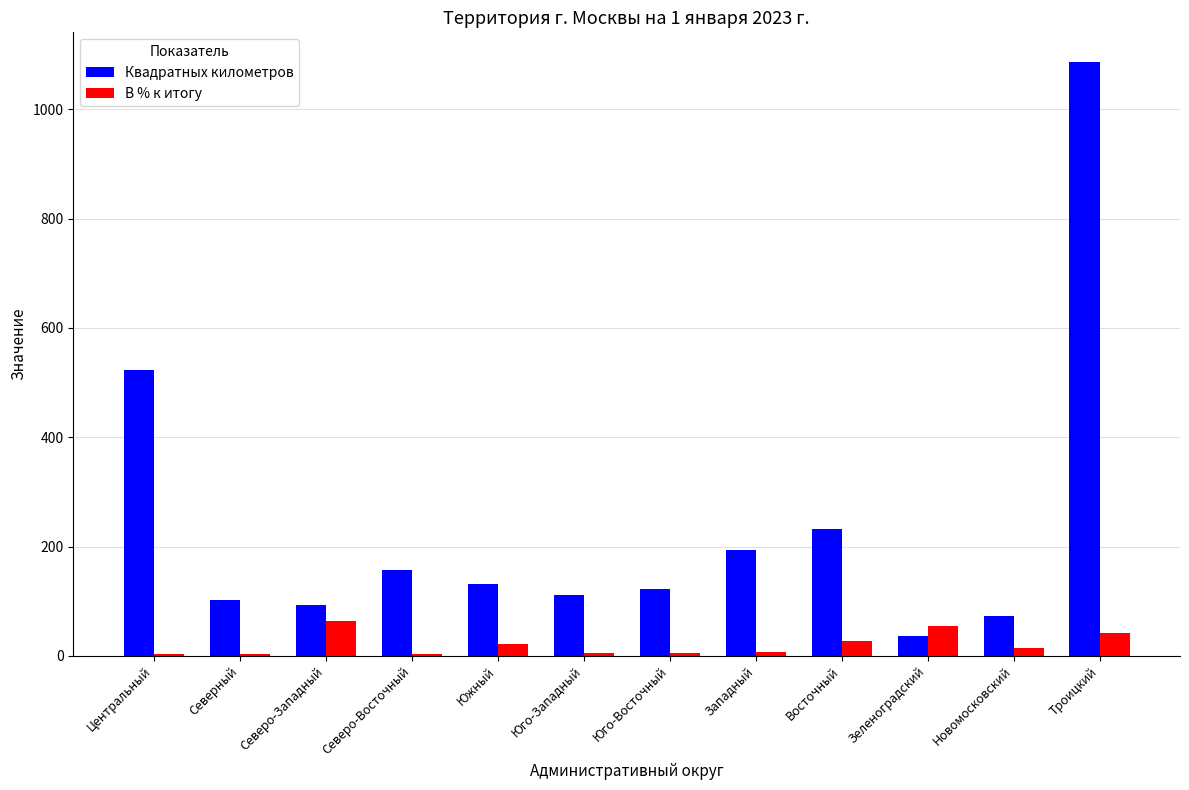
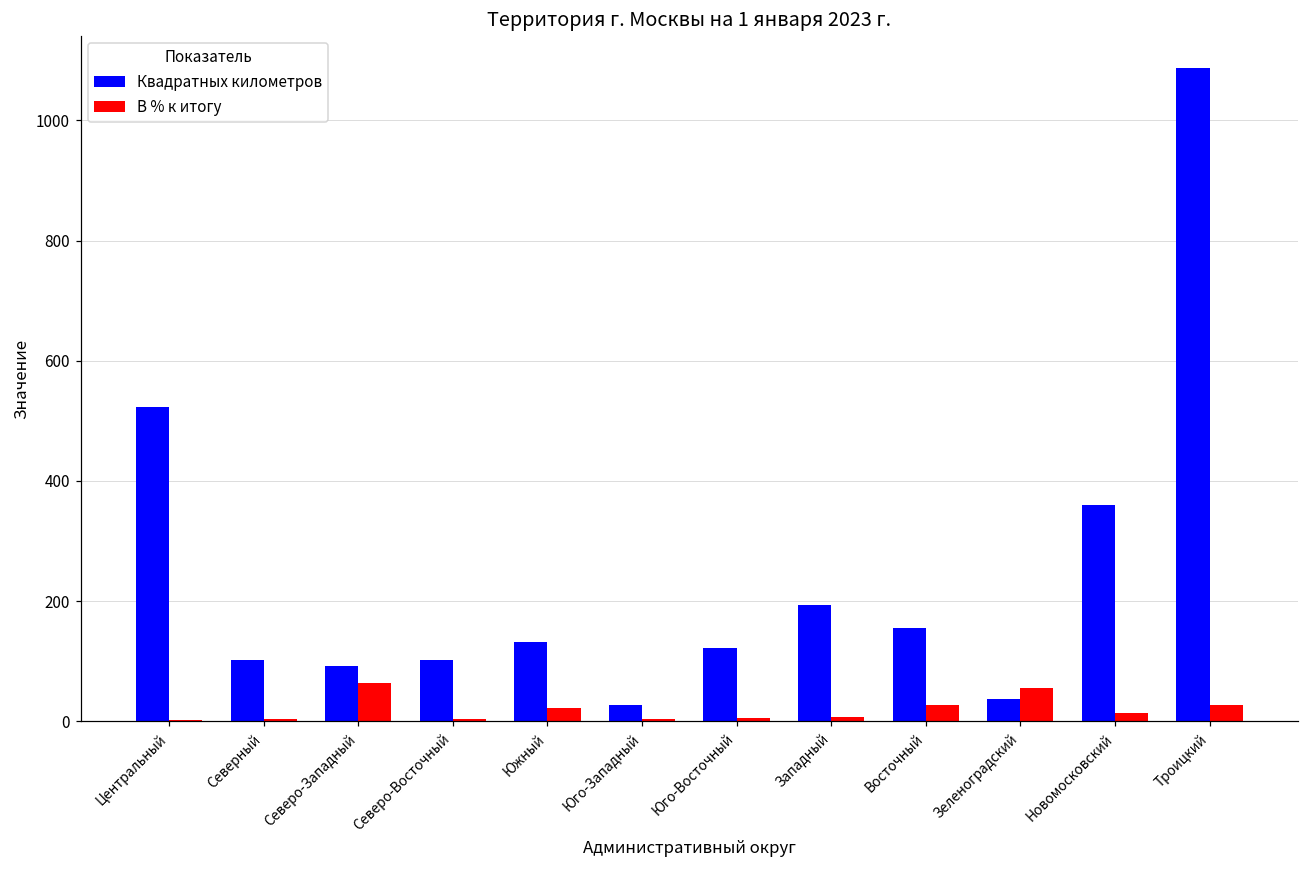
Квадратных километров, Северо-Восточный: 160 -> 100
Квадратных километров, Юго-Западный: 110 -> 30
Квадратных километров, Восточный: 230 -> 160
Квадратных километров, Новомосковский: 70 -> 360
В % к итогу, Троицкий: 40 -> 30
